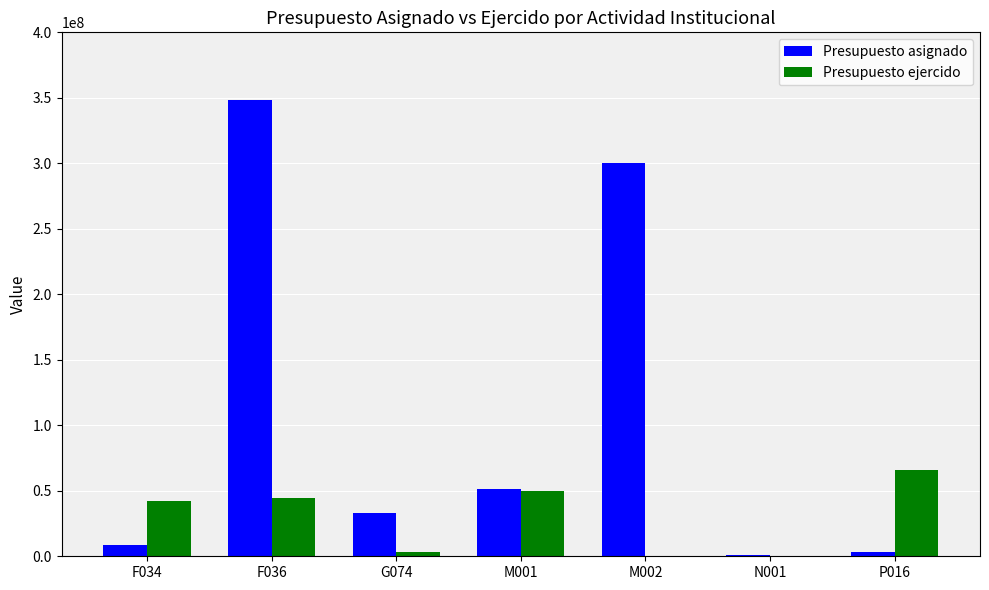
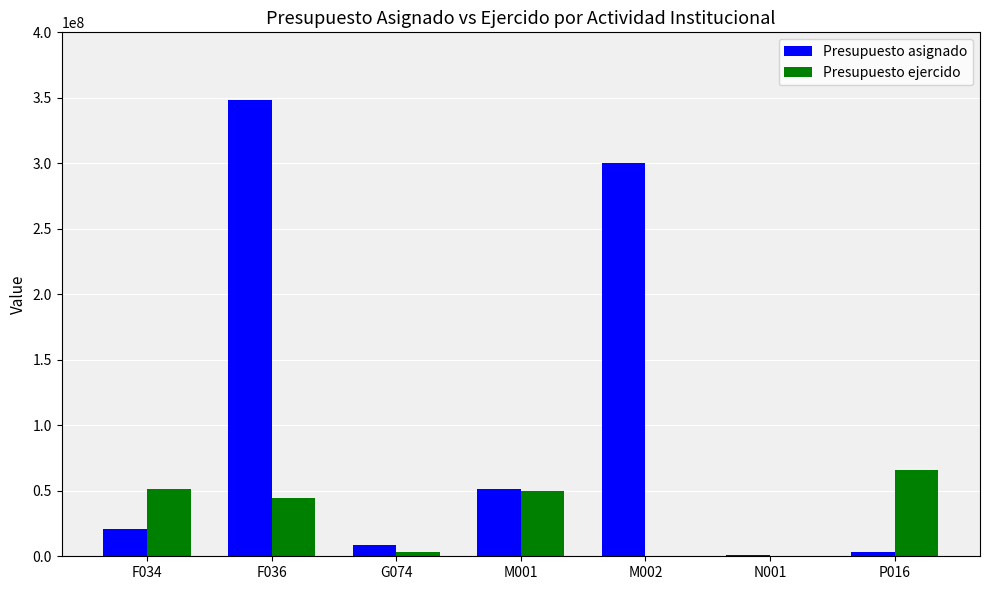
Presupuesto asignado, F034: 9000000 -> 21000000
Presupuesto ejercido, F034: 42000000 -> 51000000
Presupuesto asignado, G074: 33000000 -> 9000000
